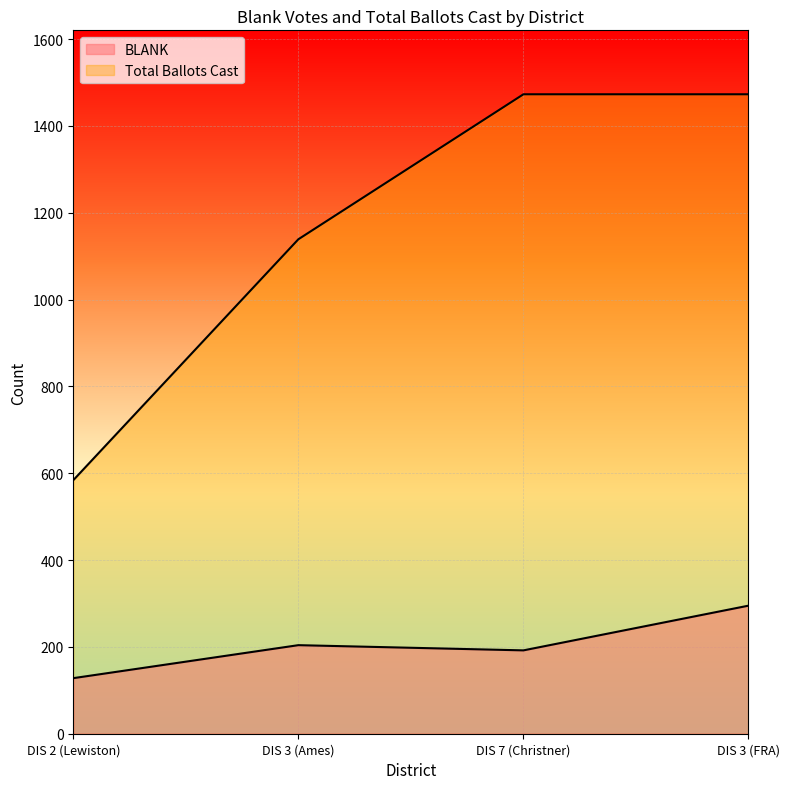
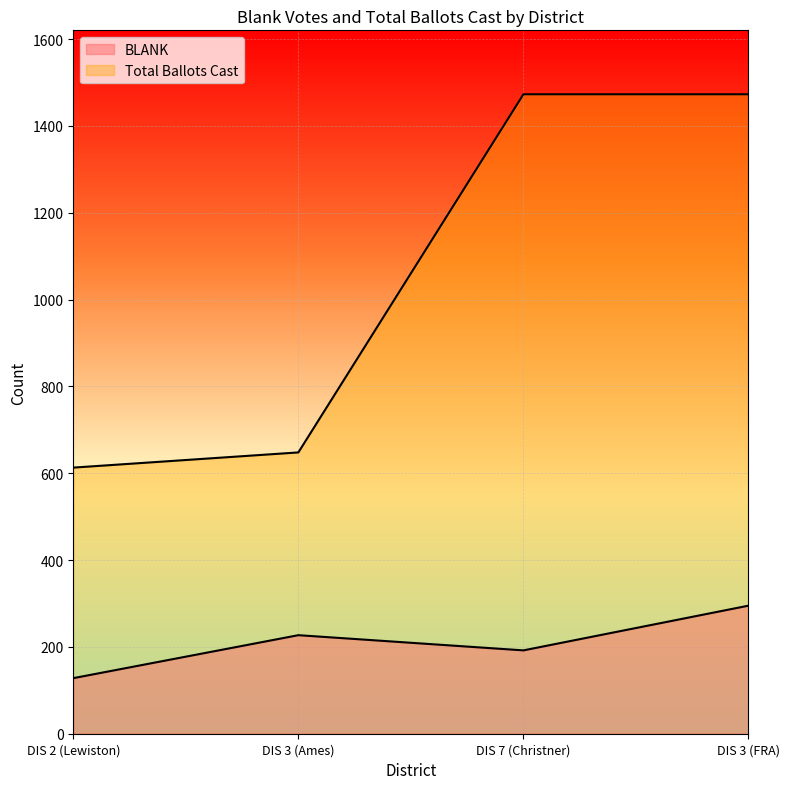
Total Ballots Cast, DIS 2 (Lewiston): 580 -> 610
BLANK, DIS 3 (Ames): 200 -> 230
Total Ballots Cast, DIS 3 (Ames): 1140 -> 650
